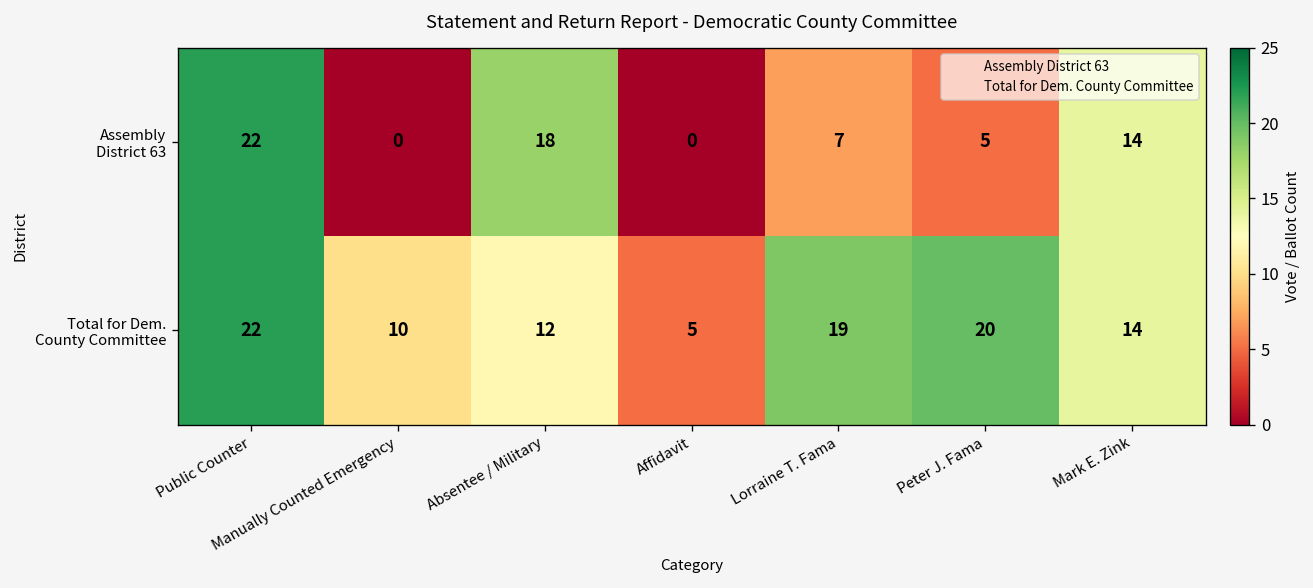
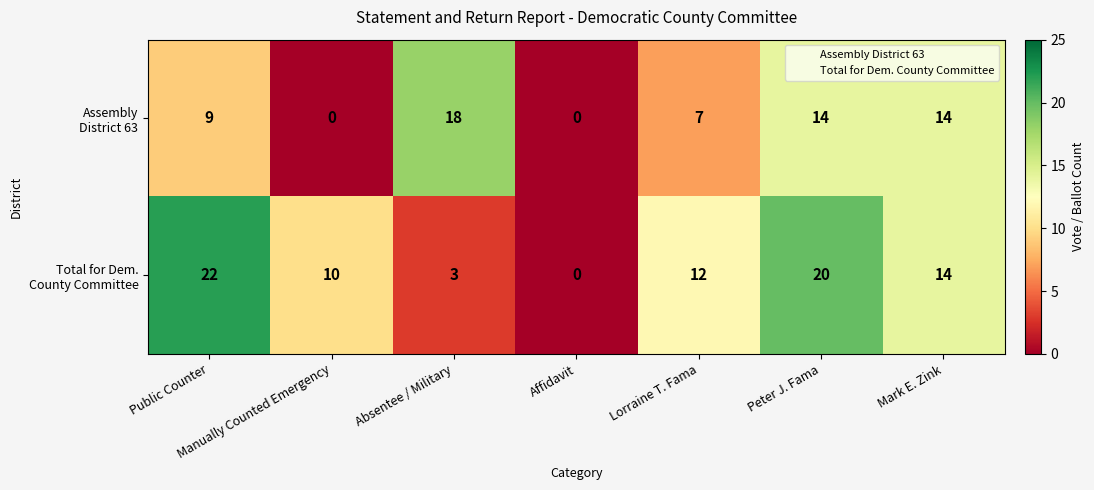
Assembly District 63, Public Counter: 22 -> 9
Assembly District 63, Peter J. Fama: 5 -> 14
Total for Dem. County Committee, Absentee / Military: 12 -> 3
Total for Dem. County Committee, Affidavit: 5 -> 0
Total for Dem. County Committee, Lorraine T. Fama: 19 -> 12
